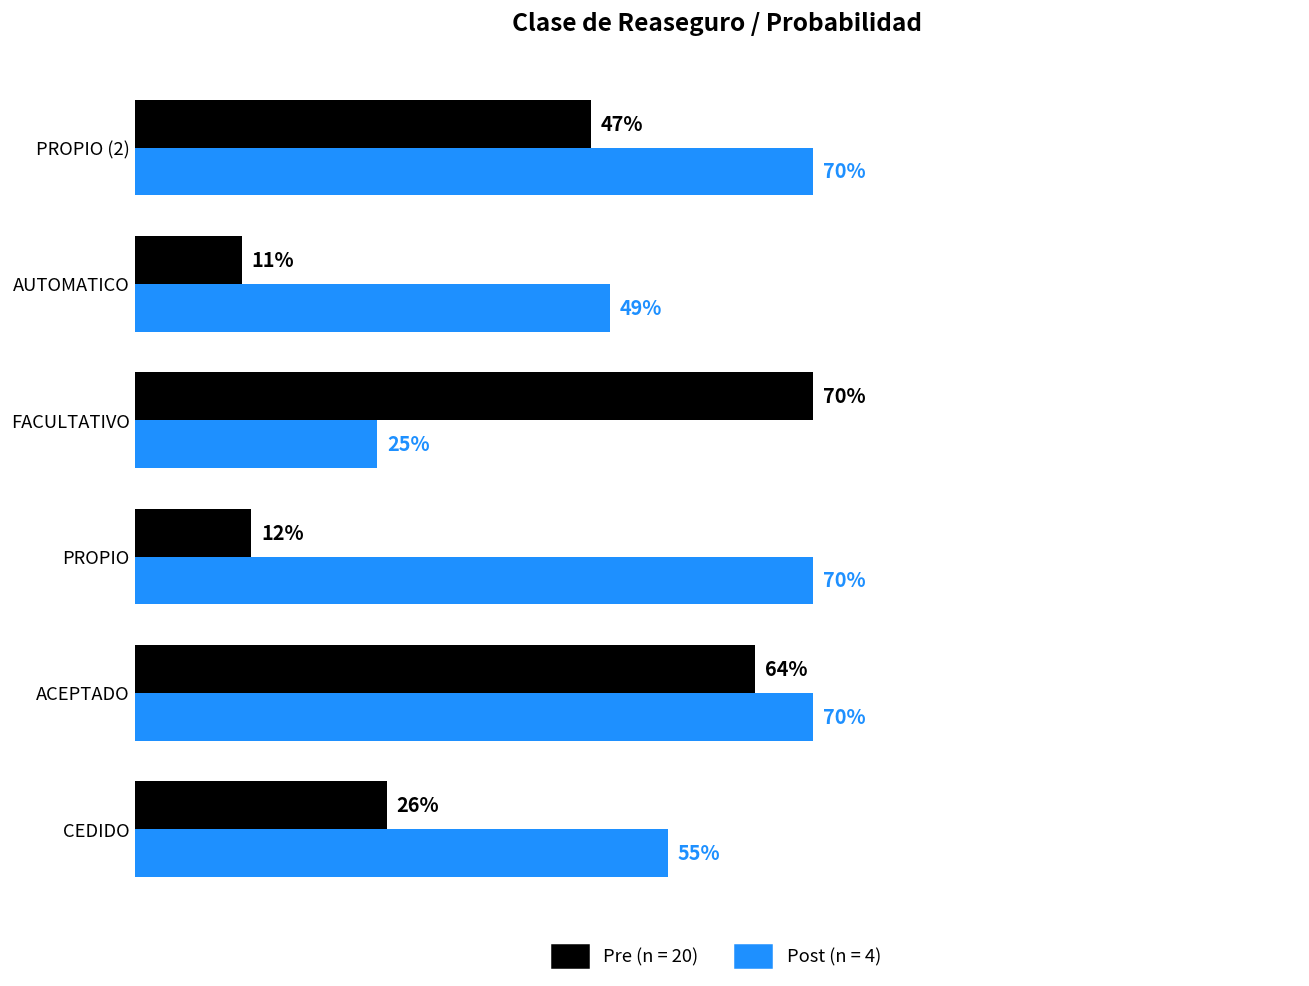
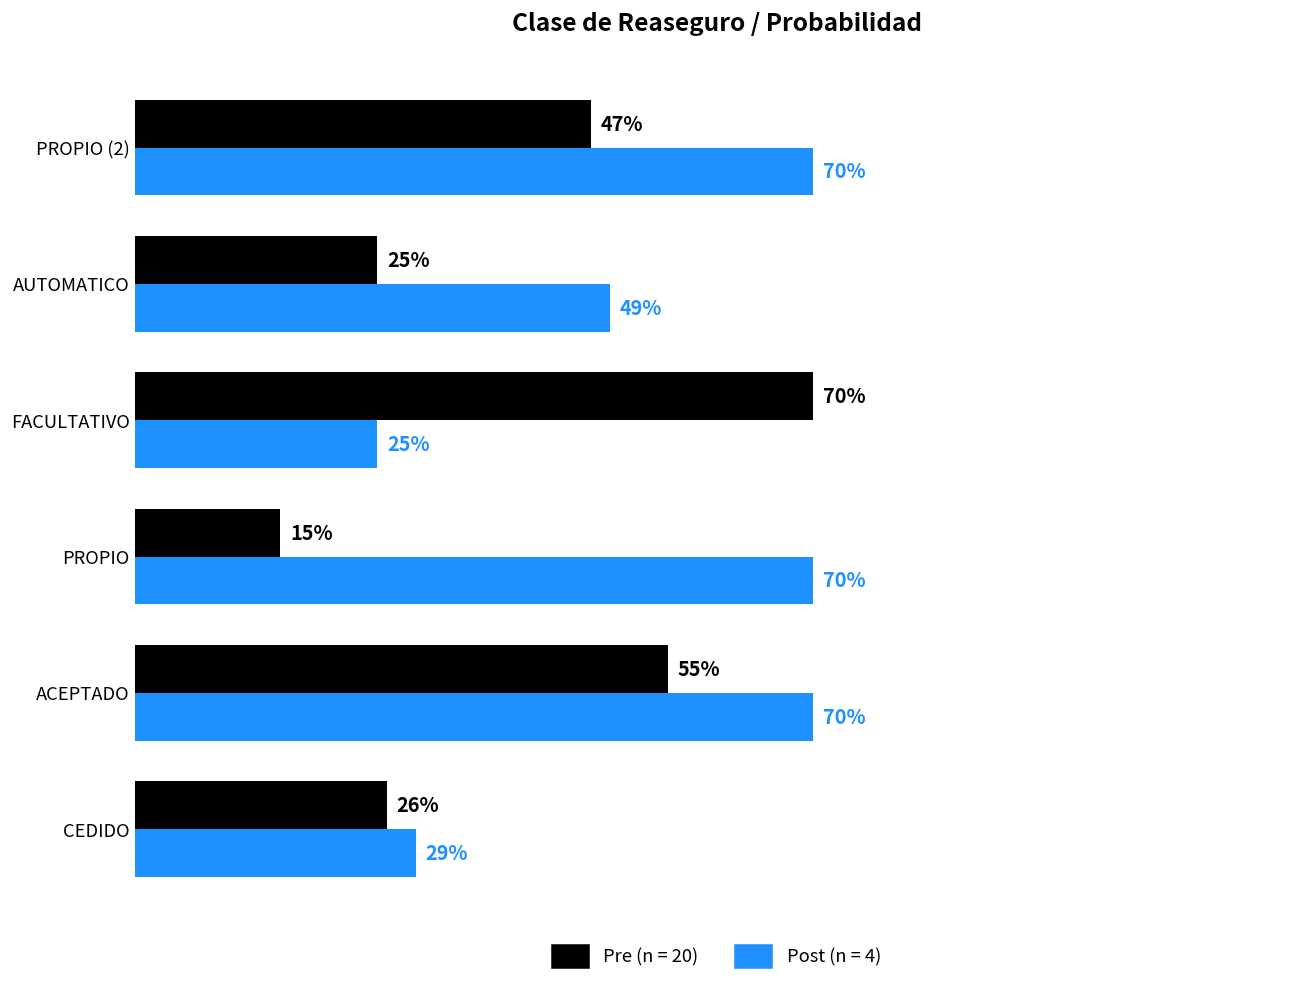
Pre (n = 20), AUTOMATICO: 11% -> 25%
Pre (n = 20), PROPIO: 12% -> 15%
Pre (n = 20), ACEPTADO: 64% -> 55%
Post (n = 4), CEDIDO: 55% -> 29%
